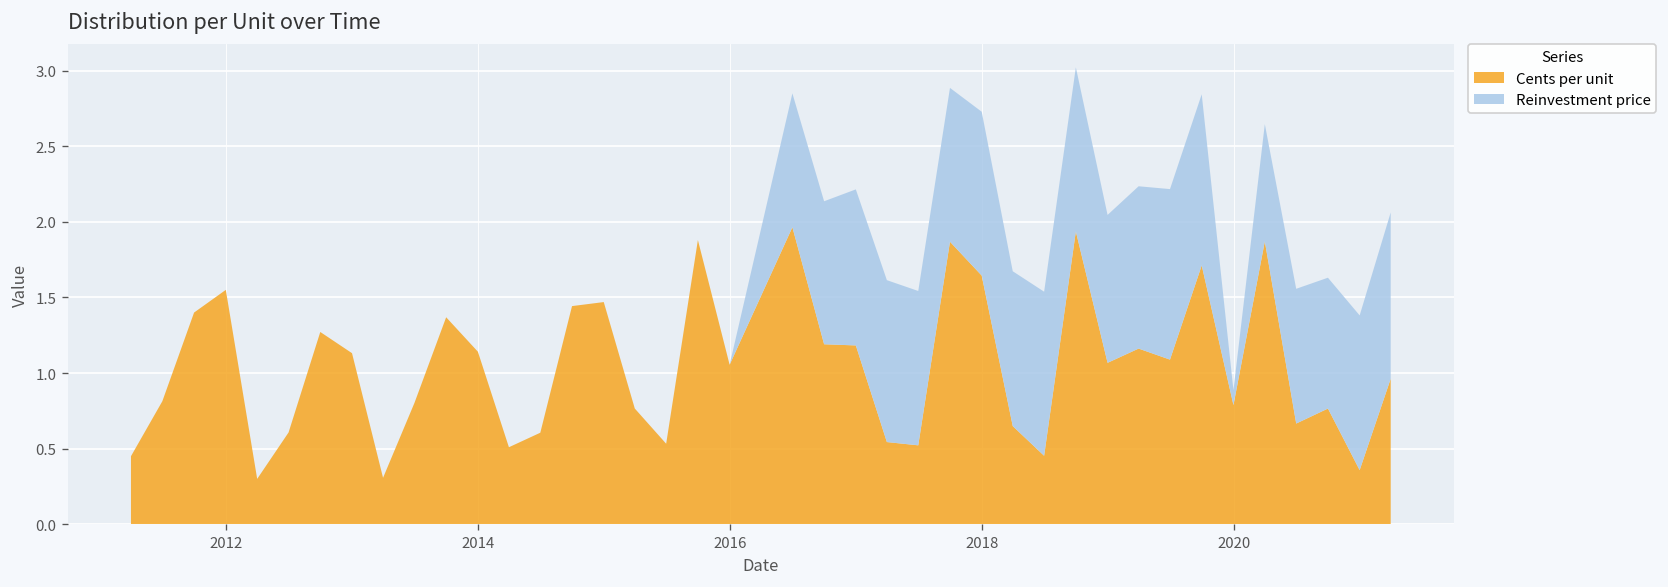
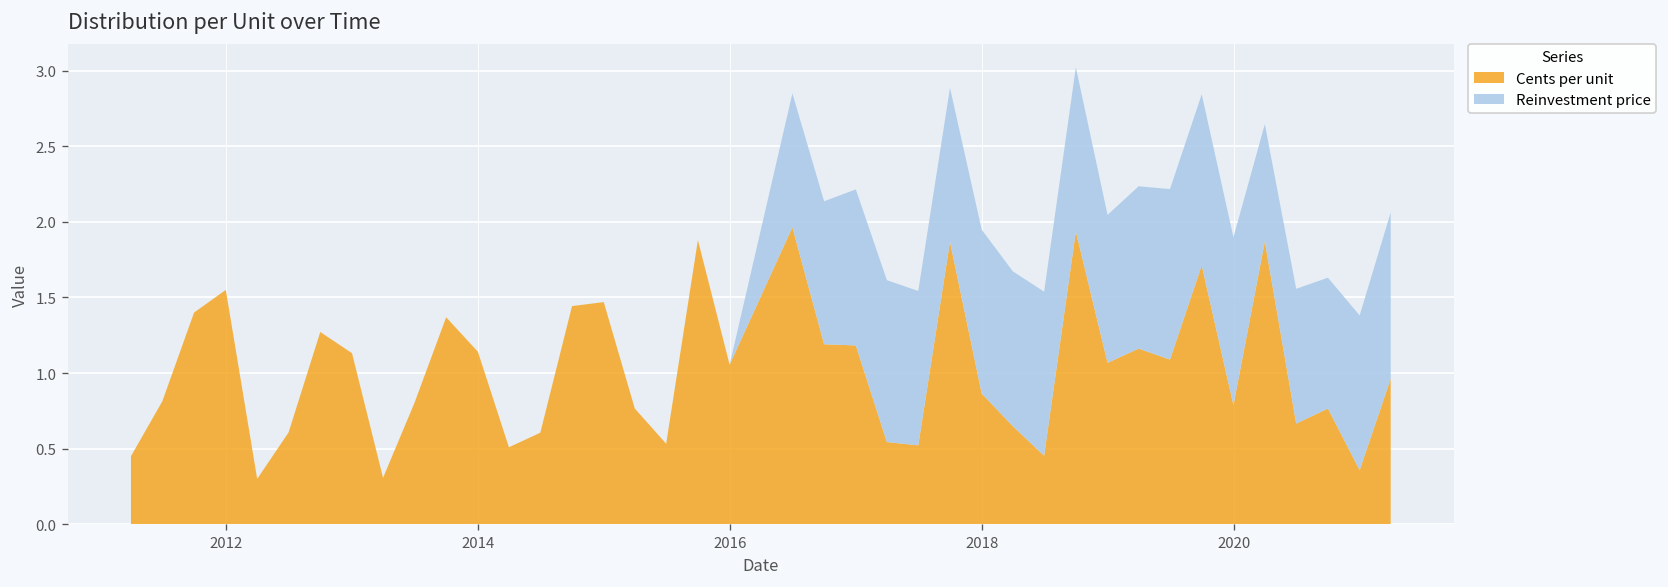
Cents per unit, 2018: 1.64 -> 0.86
Reinvestment price, 2020: 0.10 -> 1.11
